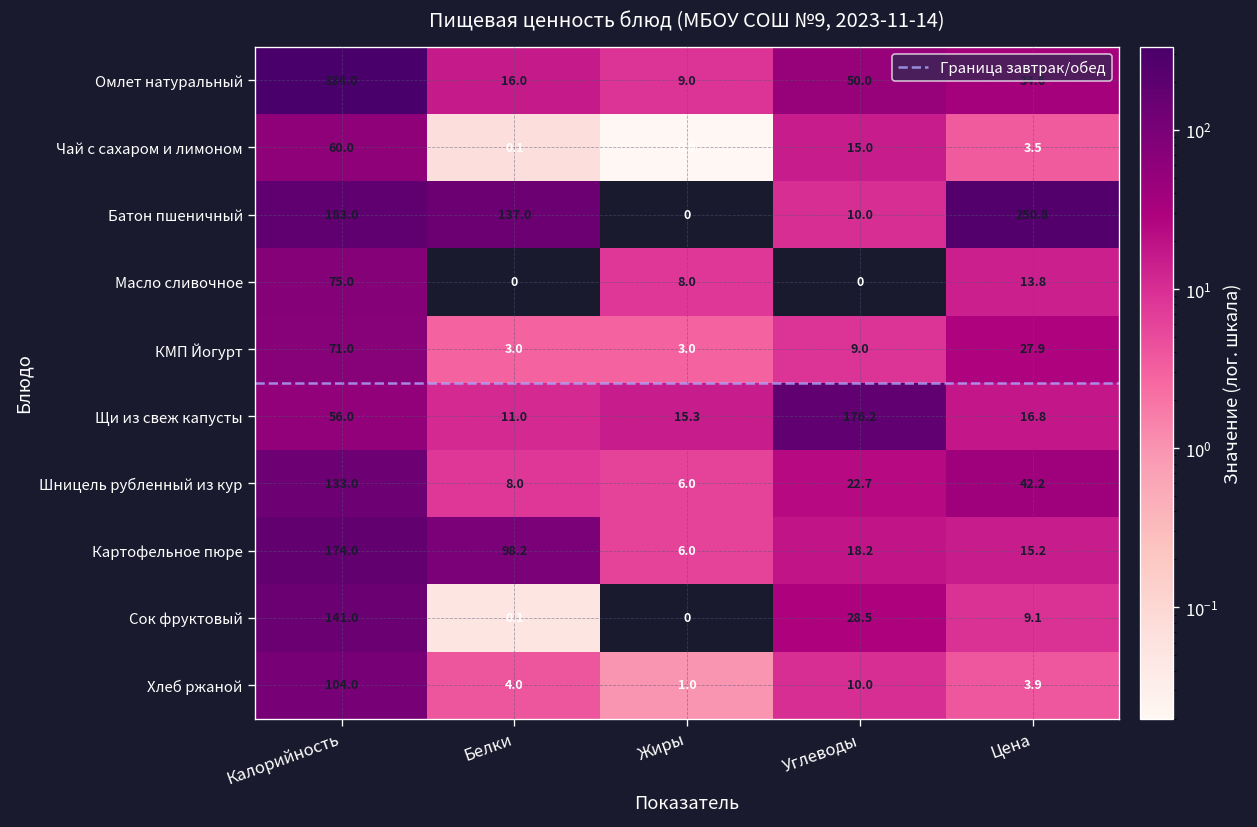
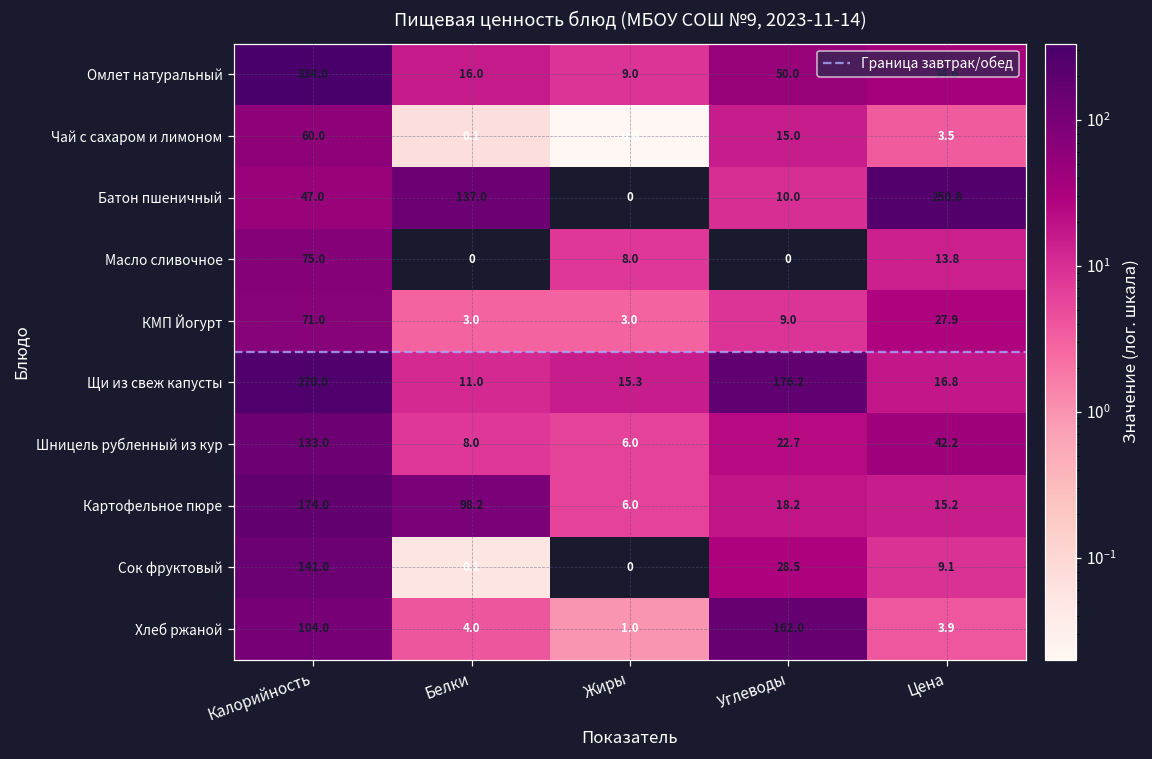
Батон пшеничный, Калорийность: 183.0 -> 47.0
Щи из свеж капусты, Калорийность: 56.0 -> 270.0
Хлеб ржаной, Углеводы: 10.0 -> 162.0
